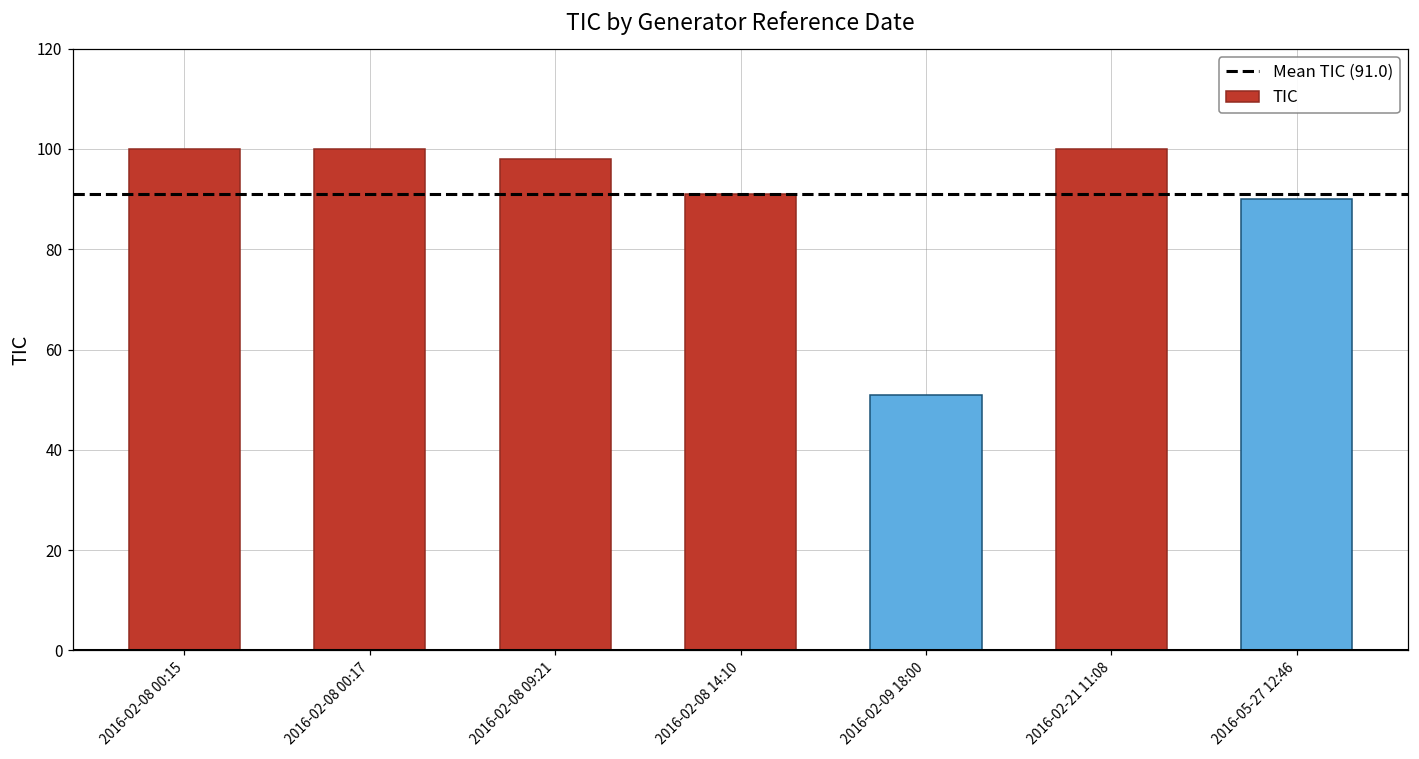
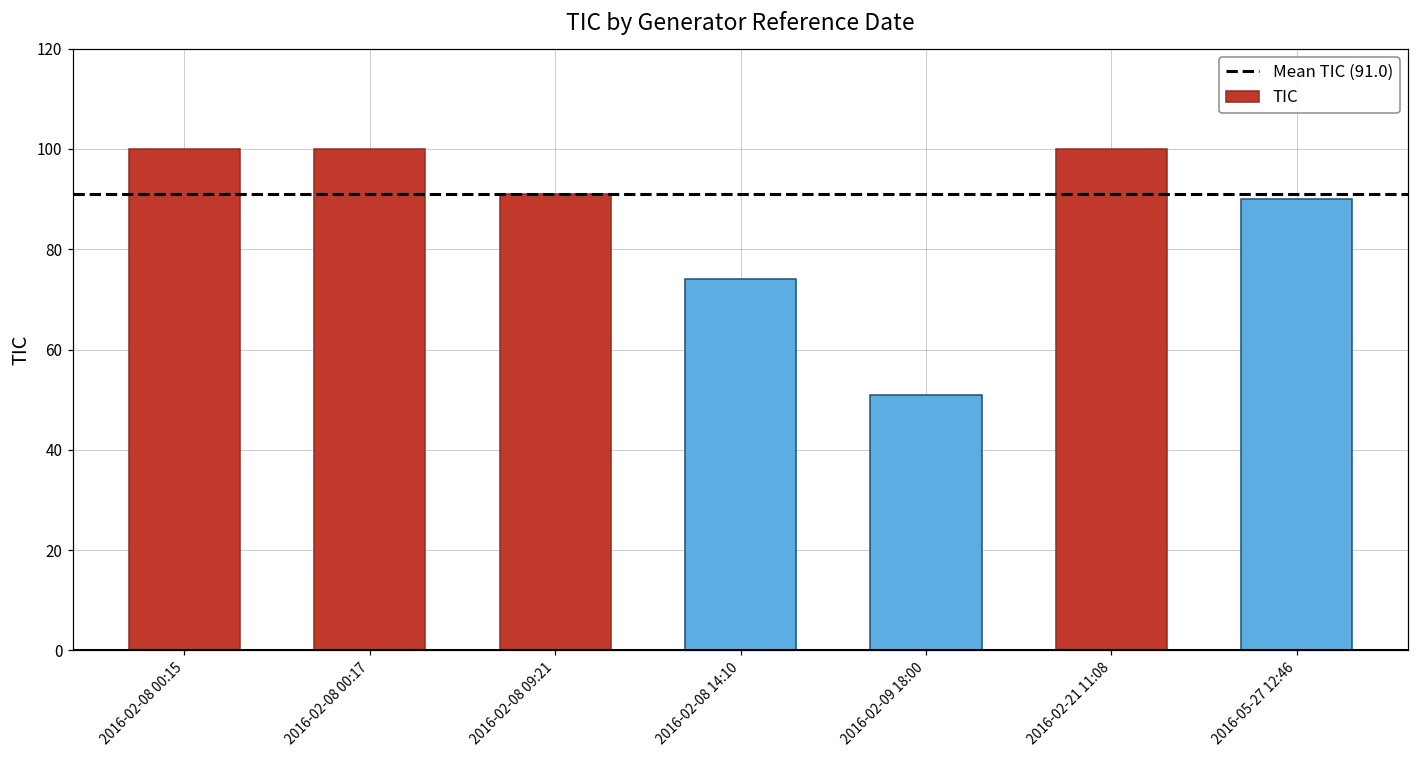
2016-02-08 09:21: 98 -> 91
2016-02-08 14:10: 91 -> 74
